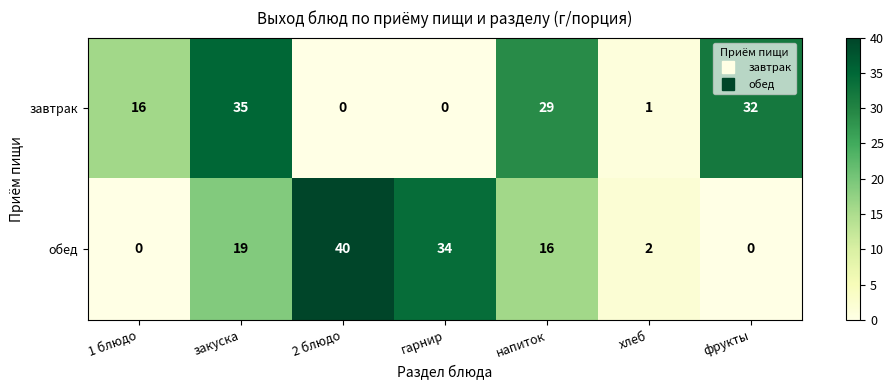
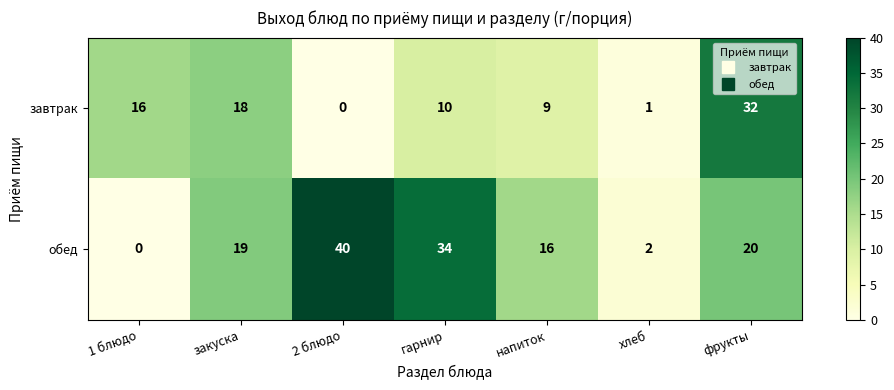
завтрак, закуска: 35 -> 18
завтрак, гарнир: 0 -> 10
завтрак, напиток: 29 -> 9
обед, фрукты: 0 -> 20
